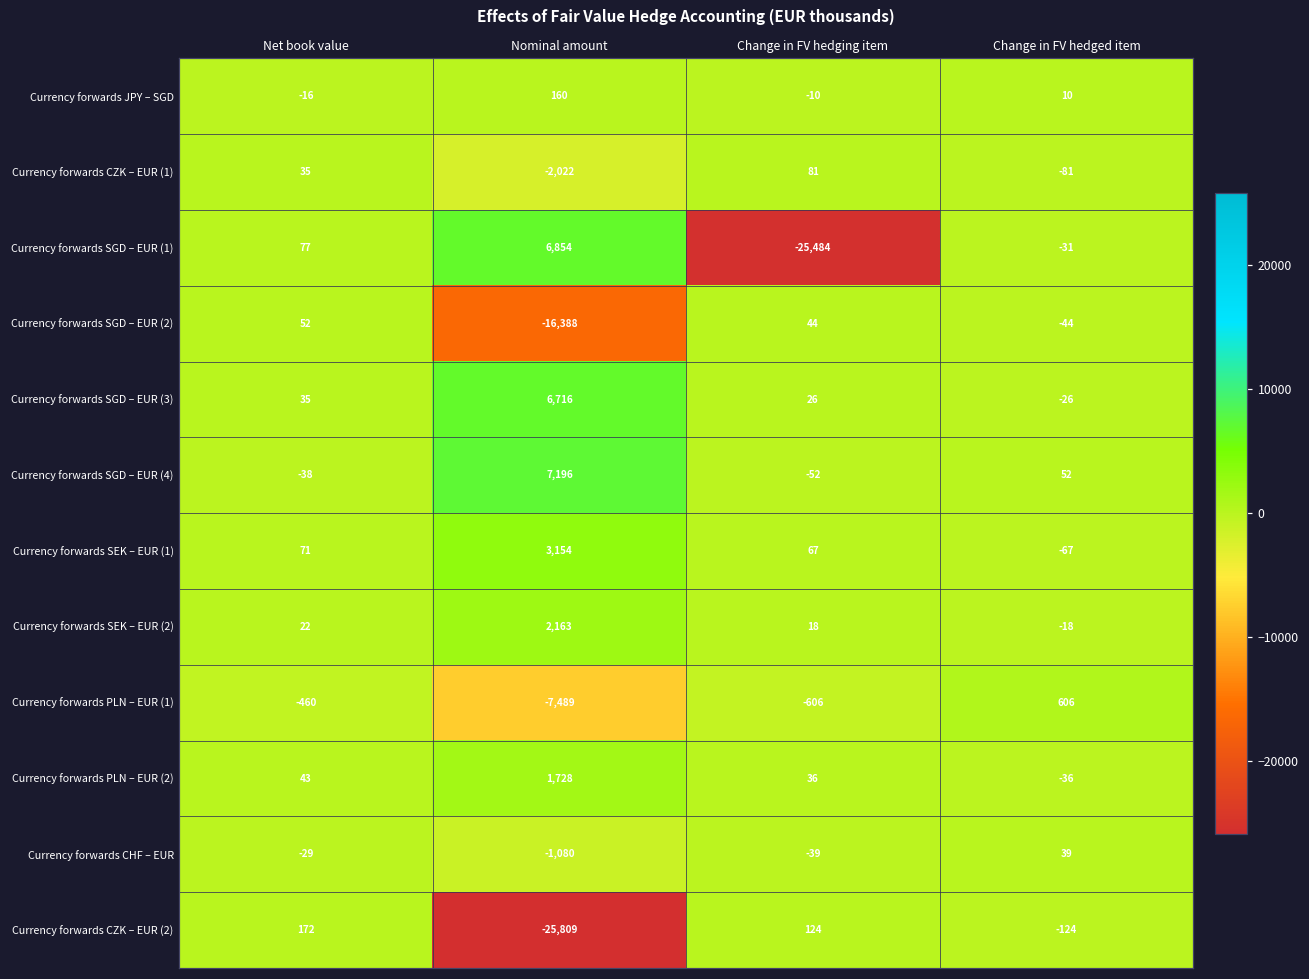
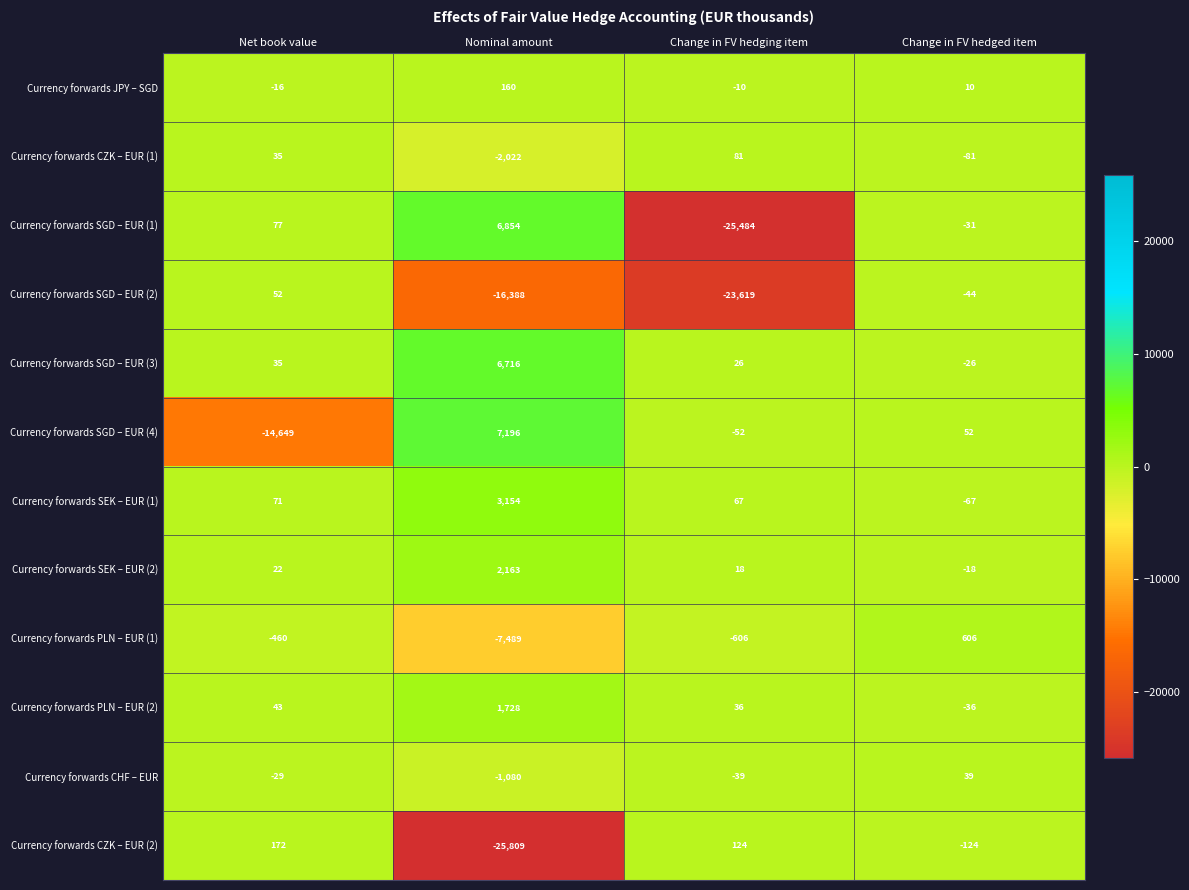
Currency forwards SGD – EUR (2), Change in FV hedging item: 44 -> -23,619
Currency forwards SGD – EUR (4), Net book value: -38 -> -14,649
